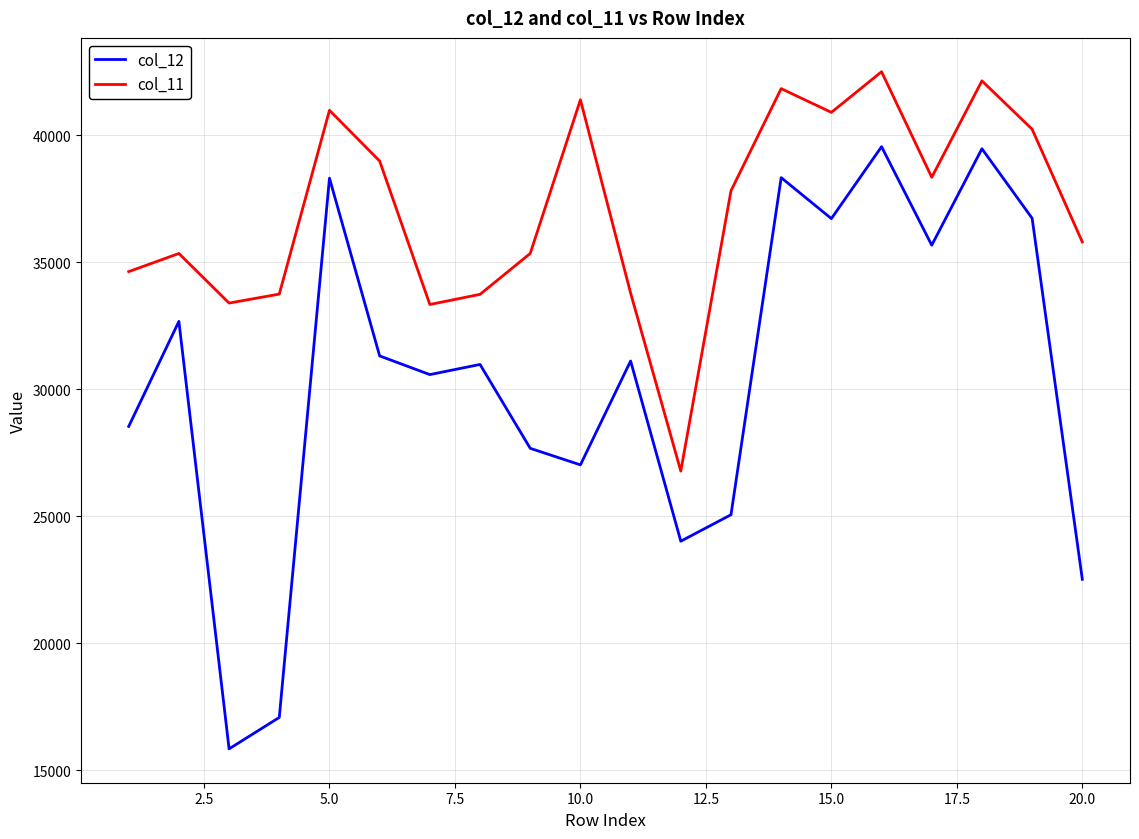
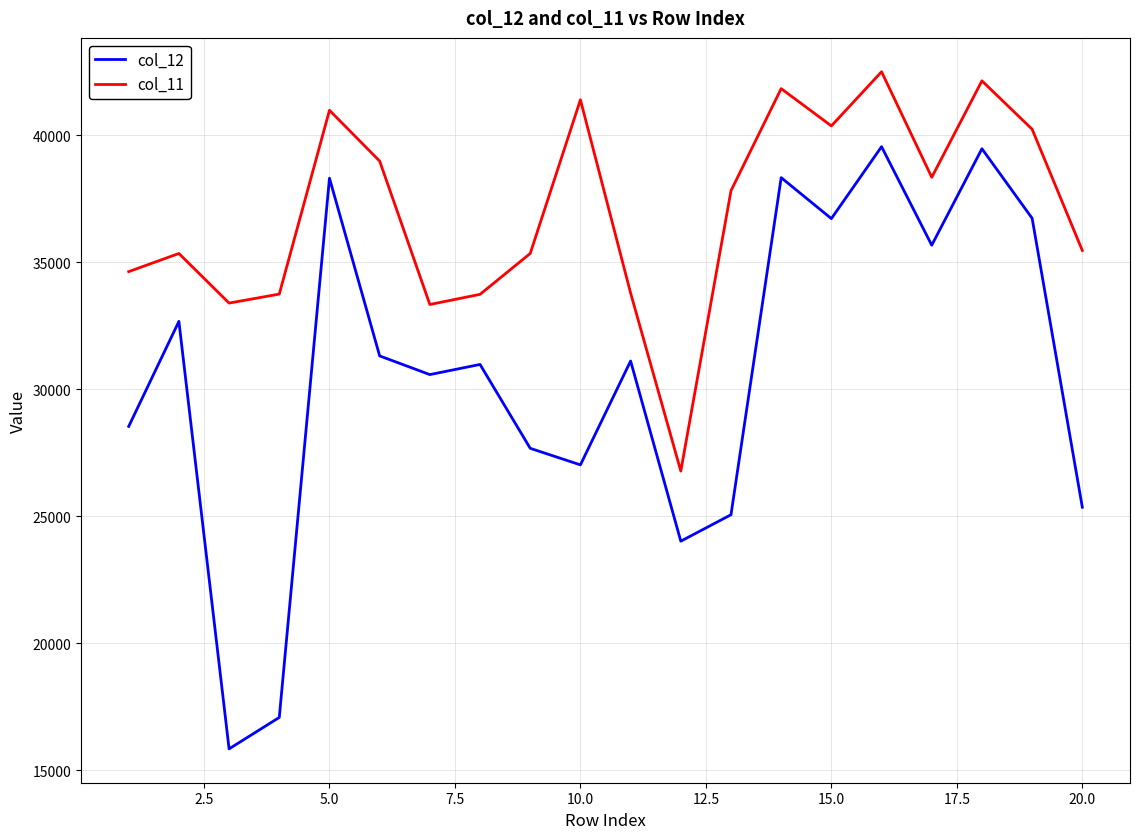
col_11, 15.0: 40900 -> 40400
col_12, 20.0: 22500 -> 25400
col_11, 20.0: 35800 -> 35500
